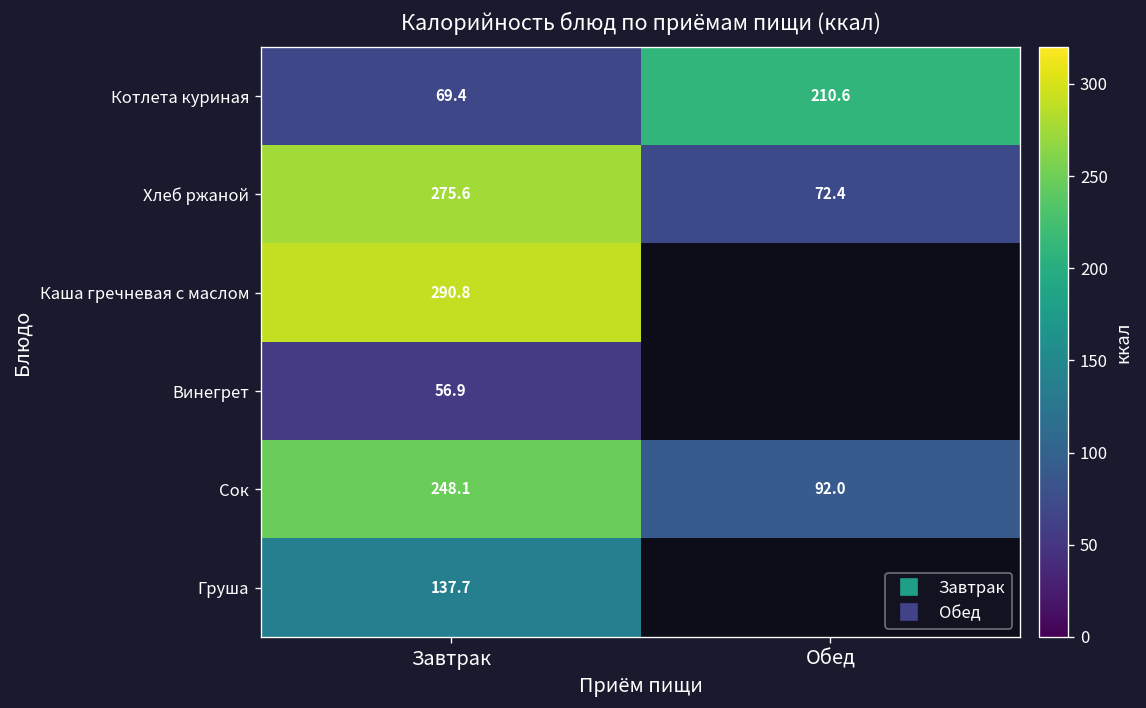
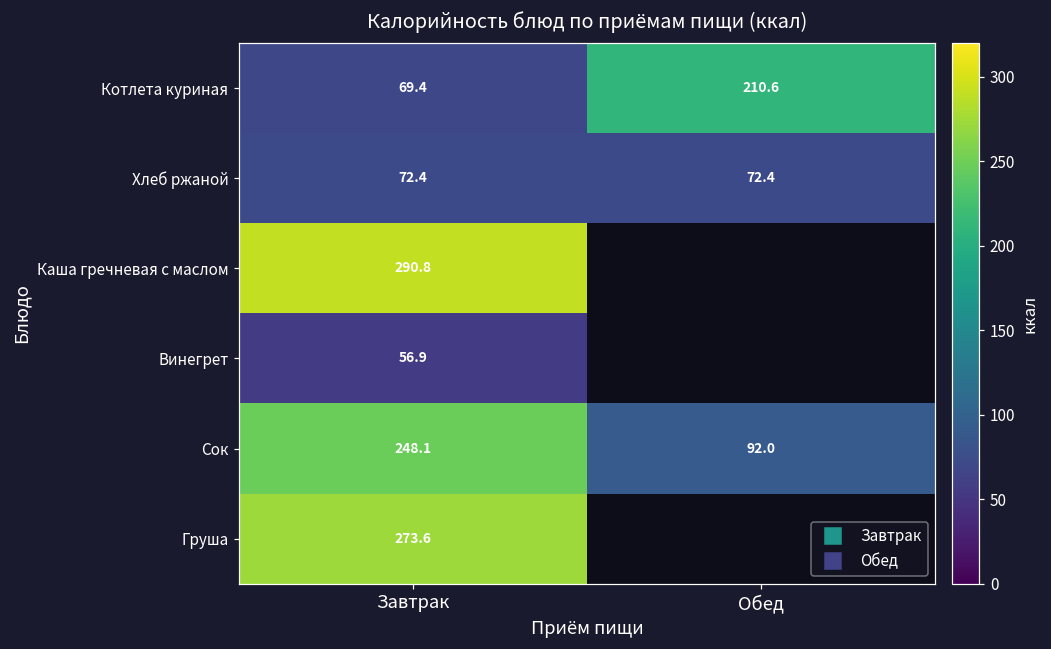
Хлеб ржаной, Завтрак: 275.6 -> 72.4
Груша, Завтрак: 137.7 -> 273.6
